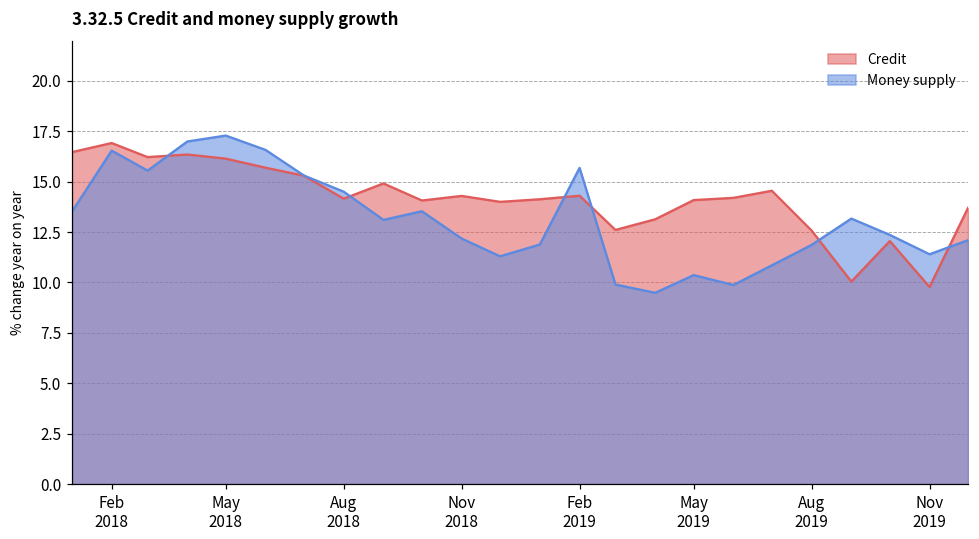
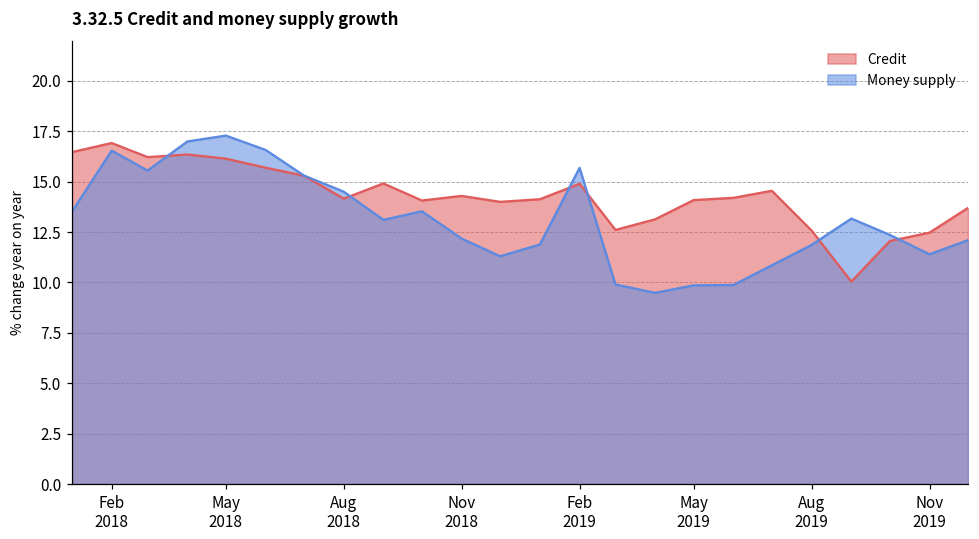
Credit, Feb 2019: 14.3 -> 14.9
Money supply, May 2019: 10.4 -> 9.9
Credit, Nov 2019: 9.8 -> 12.5
